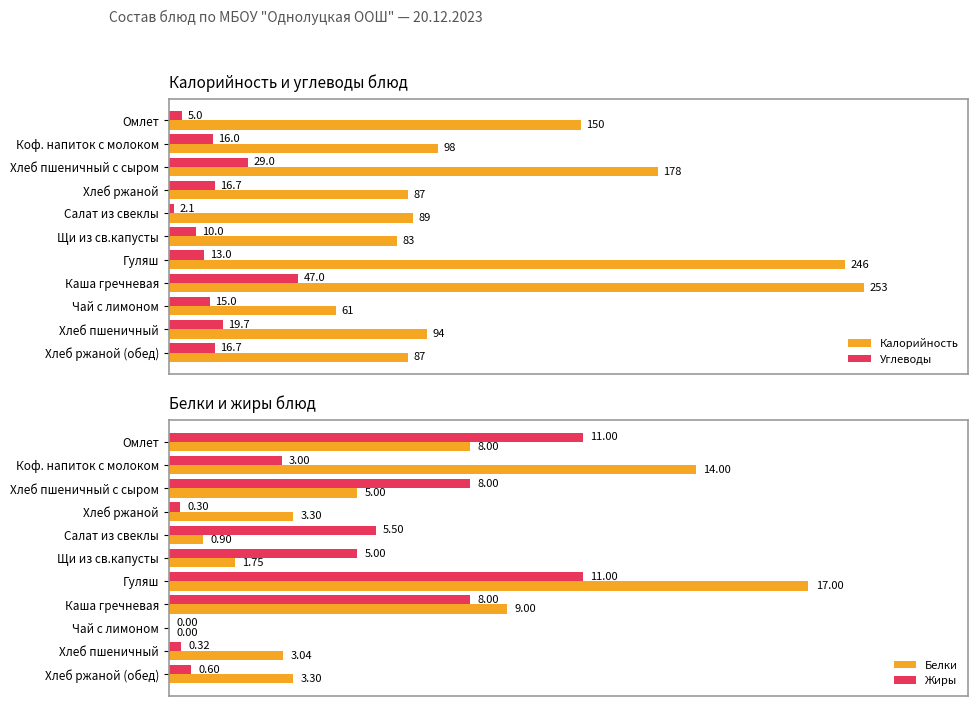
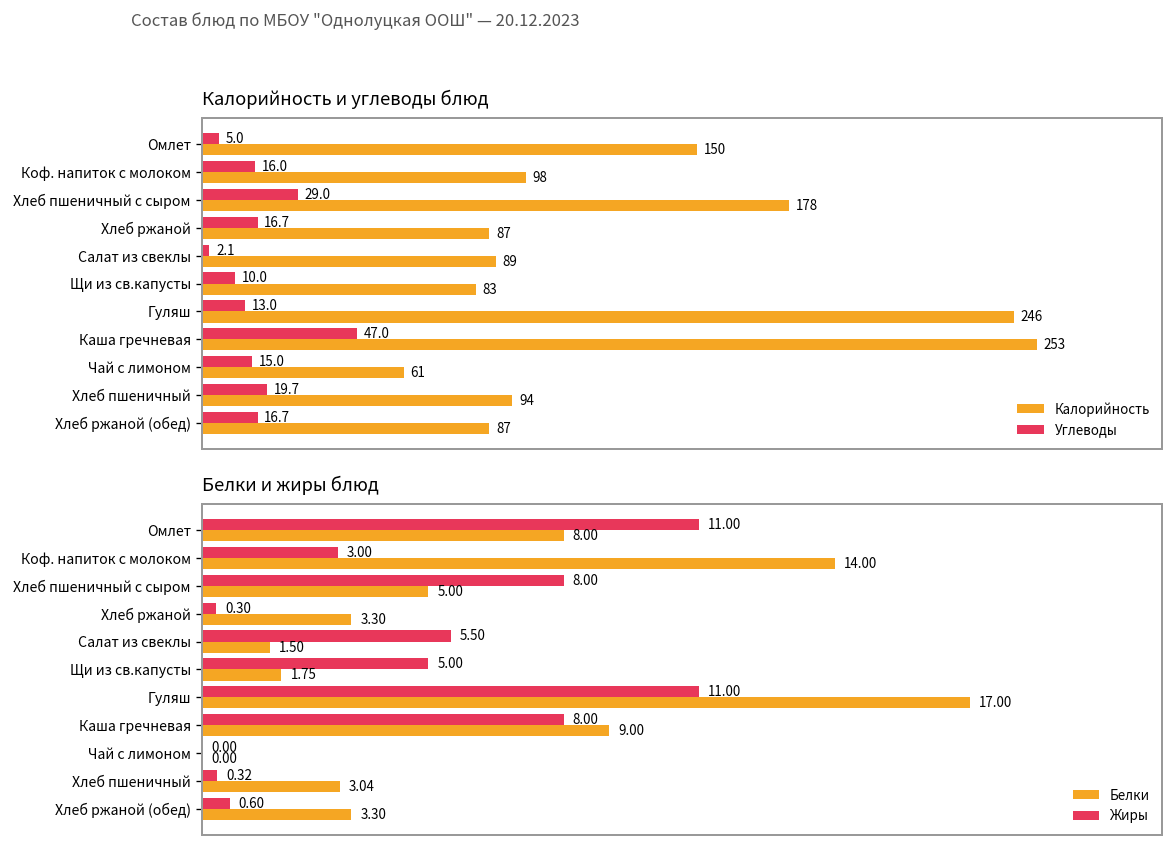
Белки и жиры блюд, Белки, Салат из свеклы: 0.90 -> 1.50
